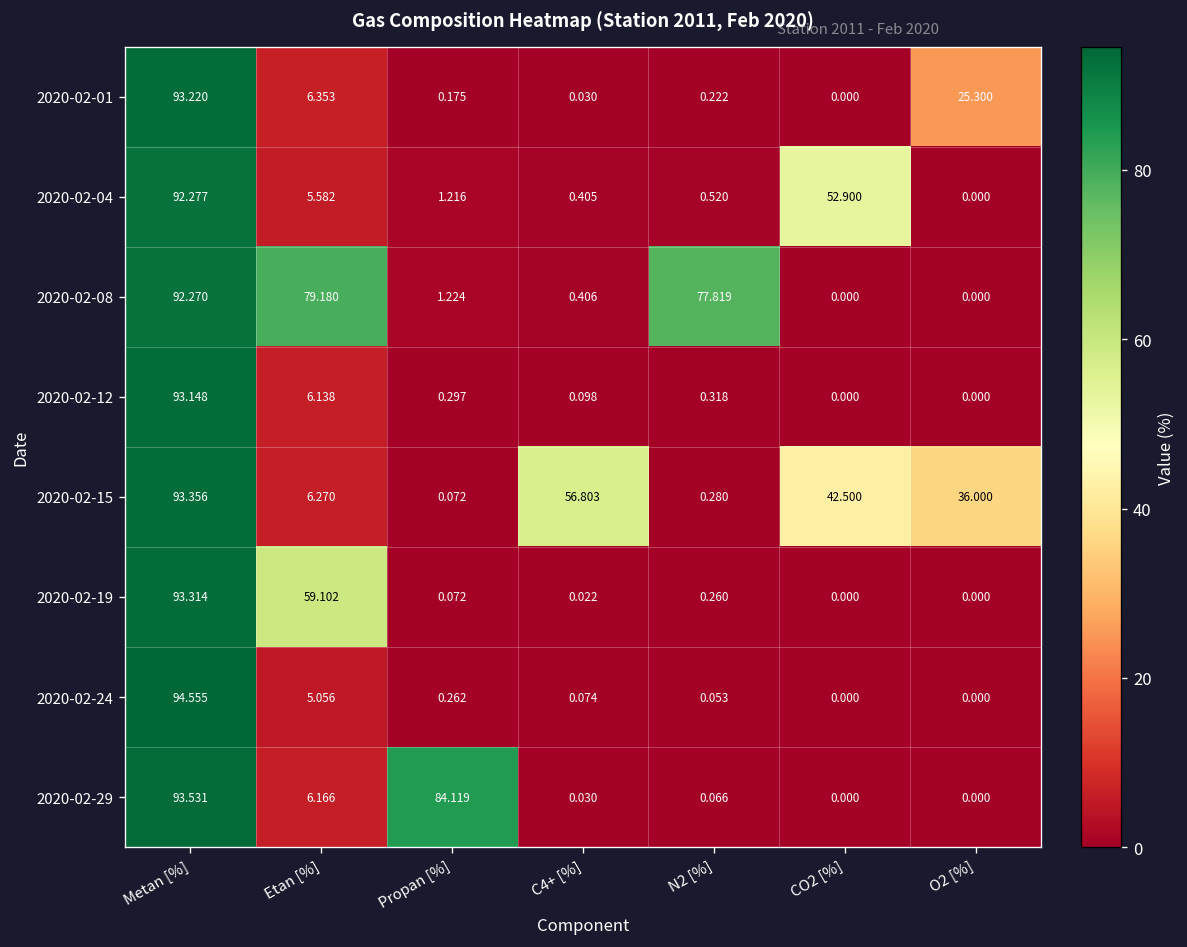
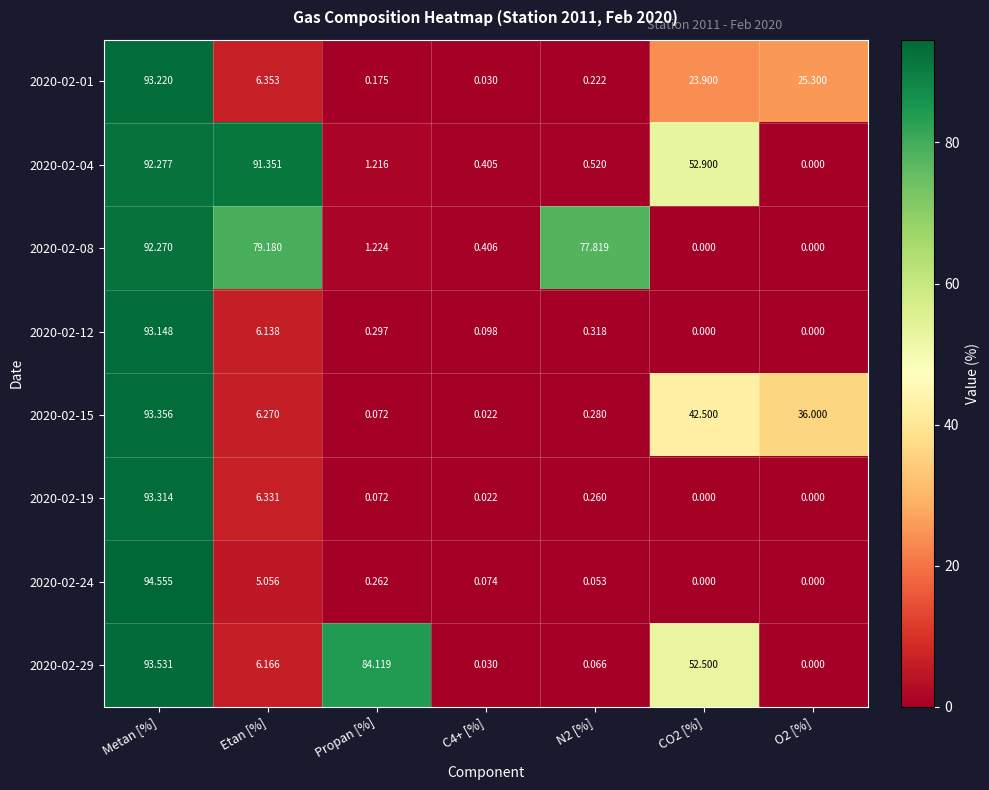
2020-02-01, CO2 [%]: 0.000 -> 23.900
2020-02-04, Etan [%]: 5.582 -> 91.351
2020-02-15, C4+ [%]: 56.803 -> 0.022
2020-02-19, Etan [%]: 59.102 -> 6.331
2020-02-29, CO2 [%]: 0.000 -> 52.500
